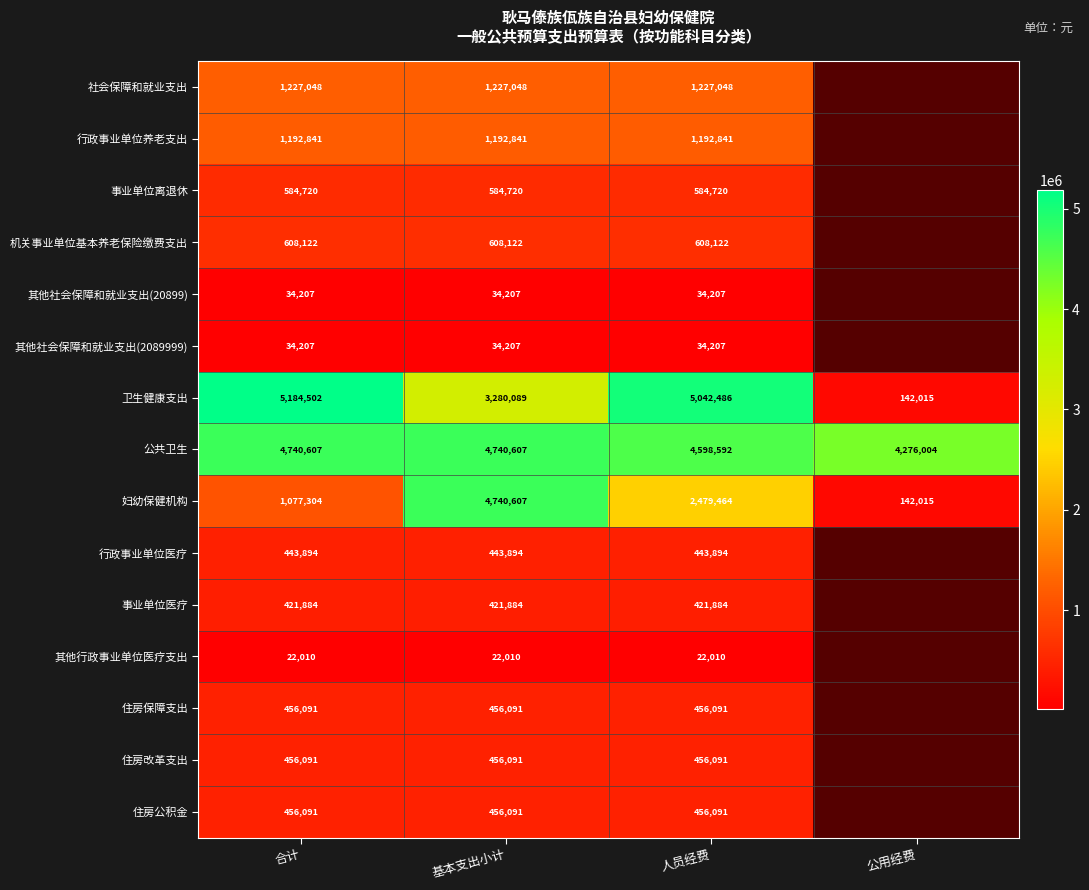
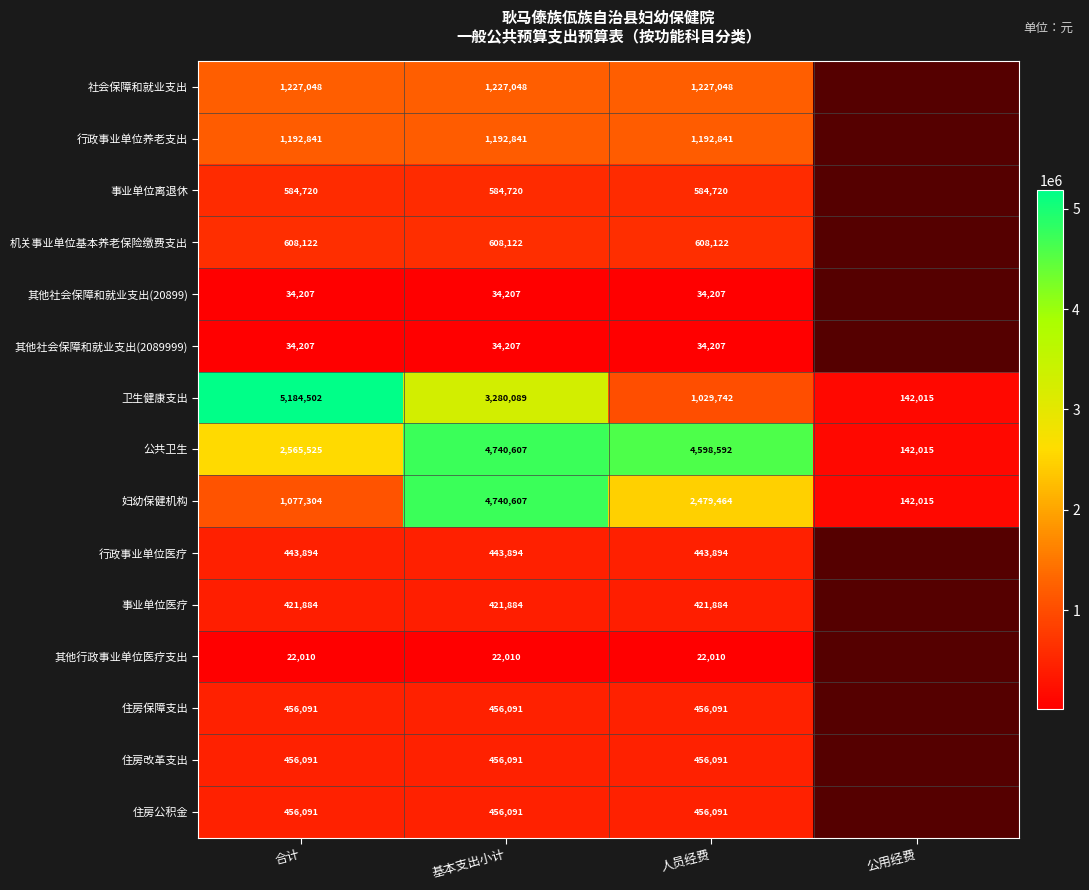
卫生健康支出, 人员经费: 5,042,486 -> 1,029,742
公共卫生, 合计: 4,740,607 -> 2,565,525
公共卫生, 公用经费: 4,276,004 -> 142,015
